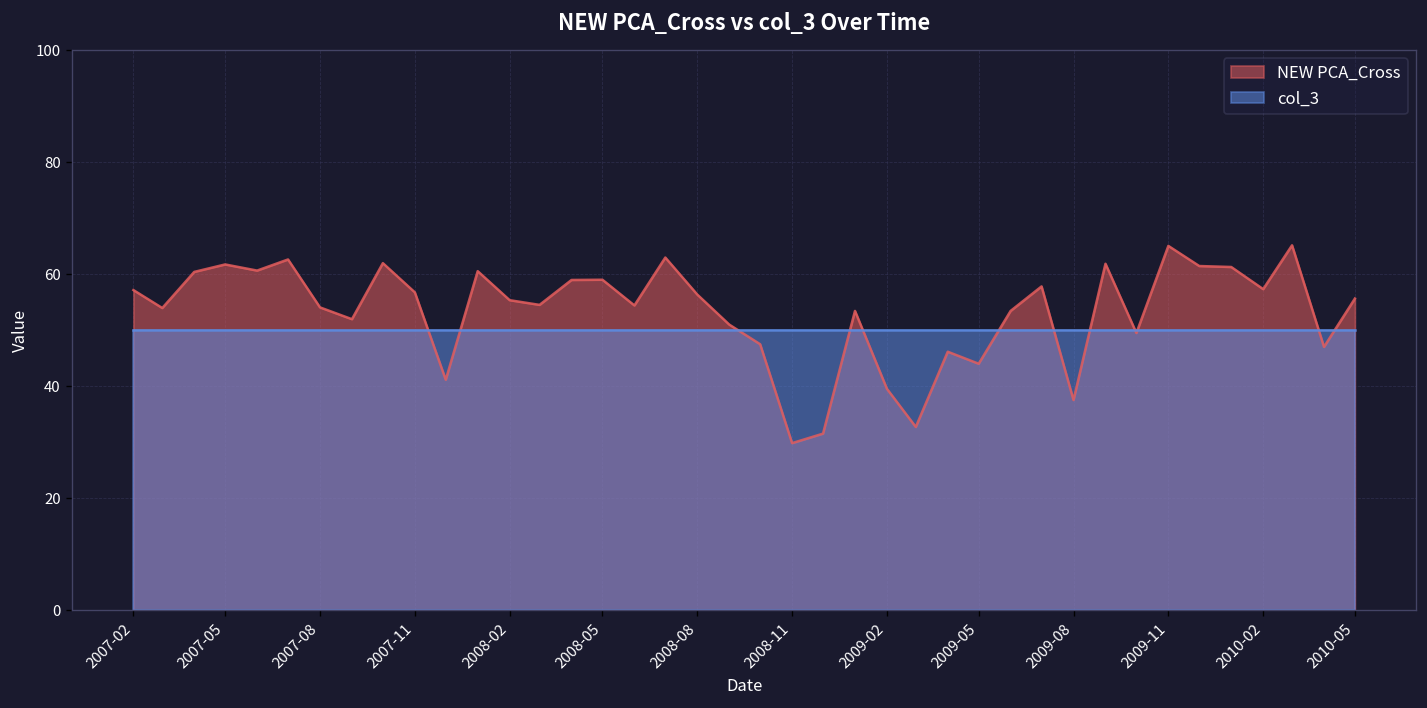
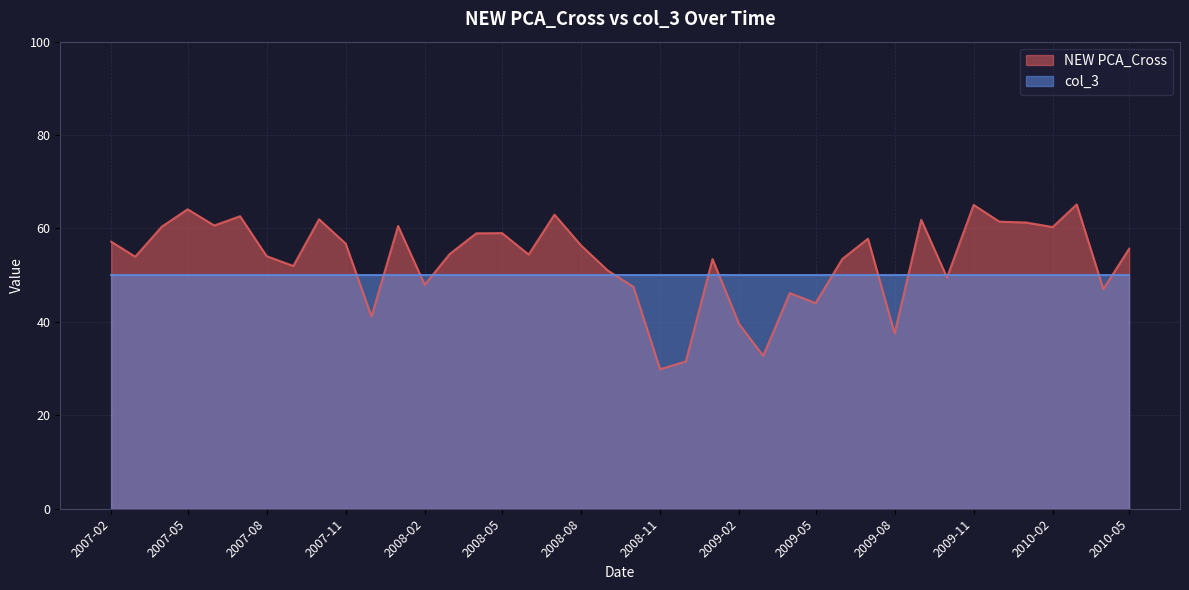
NEW PCA_Cross, 2007-05: 62 -> 64
NEW PCA_Cross, 2008-02: 55 -> 48
NEW PCA_Cross, 2010-02: 57 -> 60
